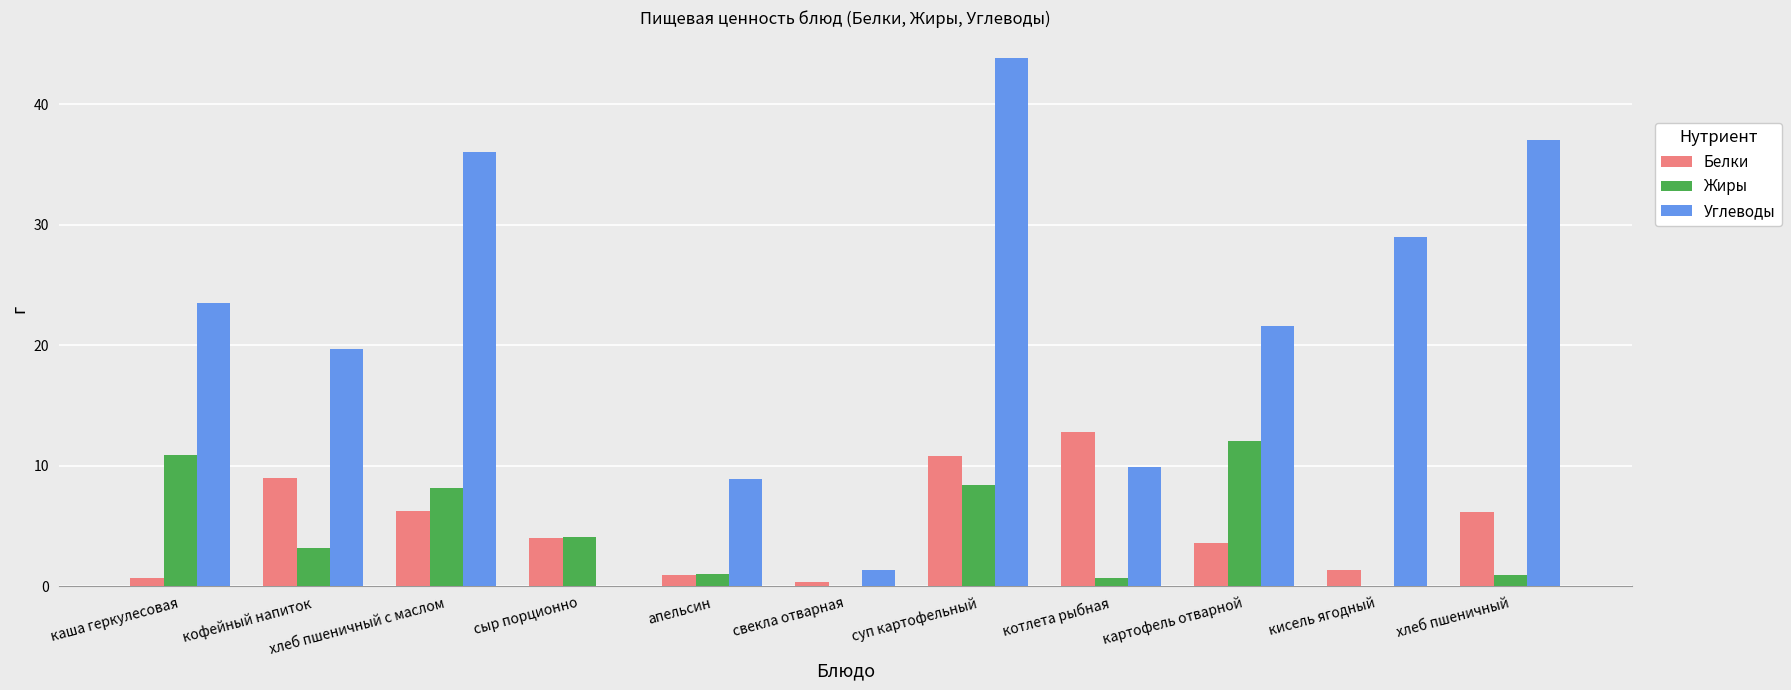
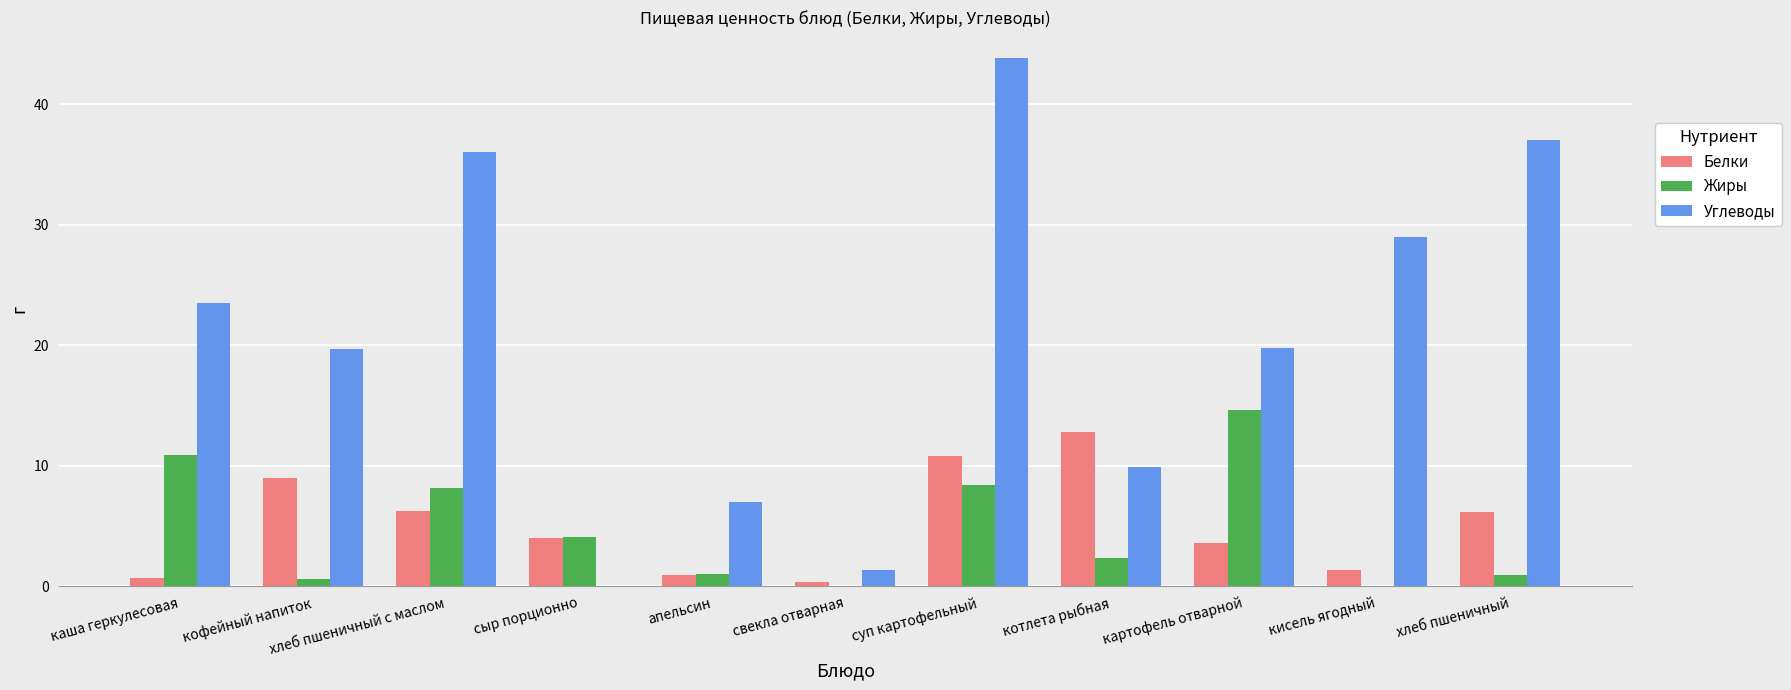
Жиры, кофейный напиток: 3.2 -> 0.6
Углеводы, апельсин: 8.9 -> 7.0
Жиры, котлета рыбная: 0.7 -> 2.3
Жиры, картофель отварной: 12.1 -> 14.6
Углеводы, картофель отварной: 21.6 -> 19.8
